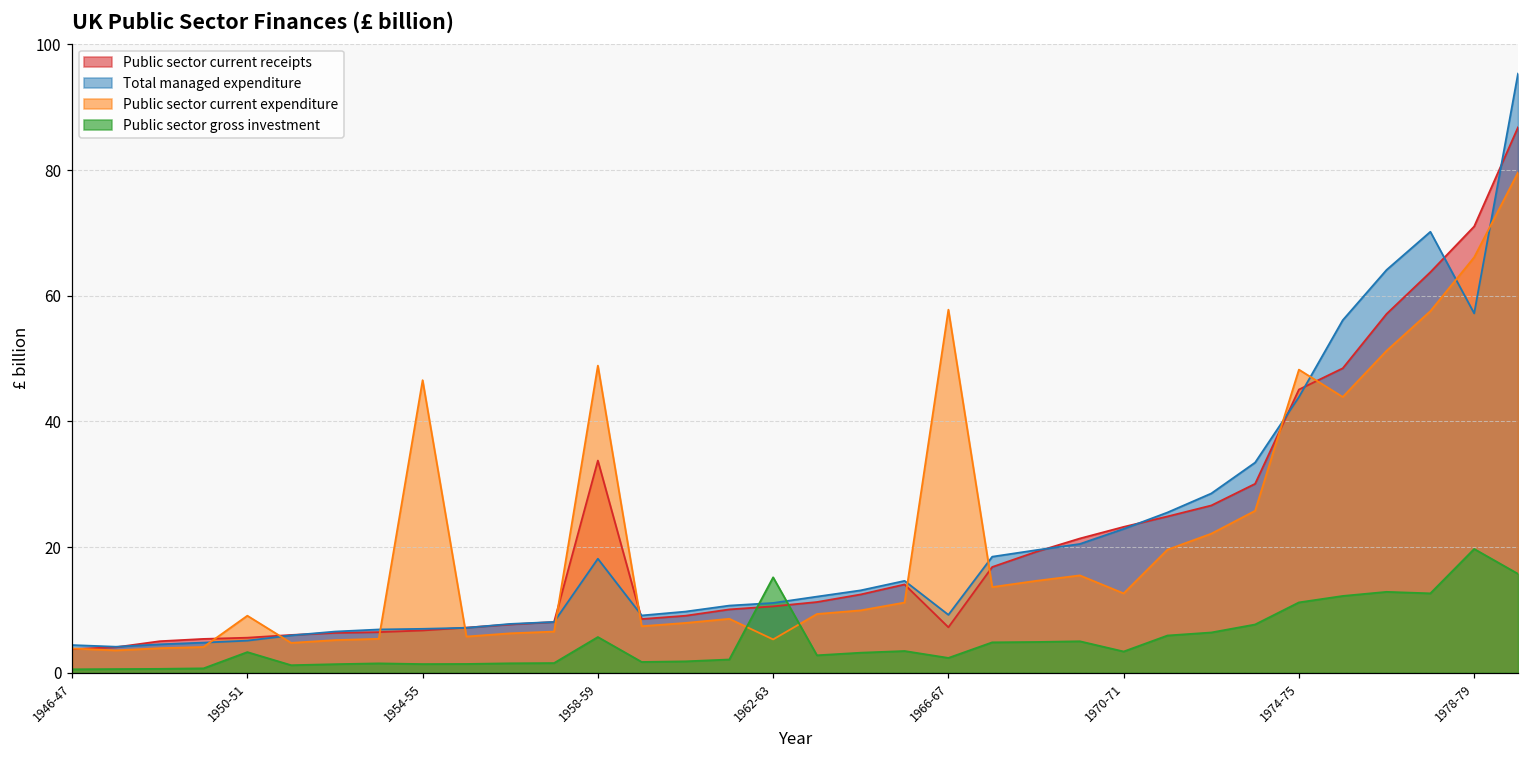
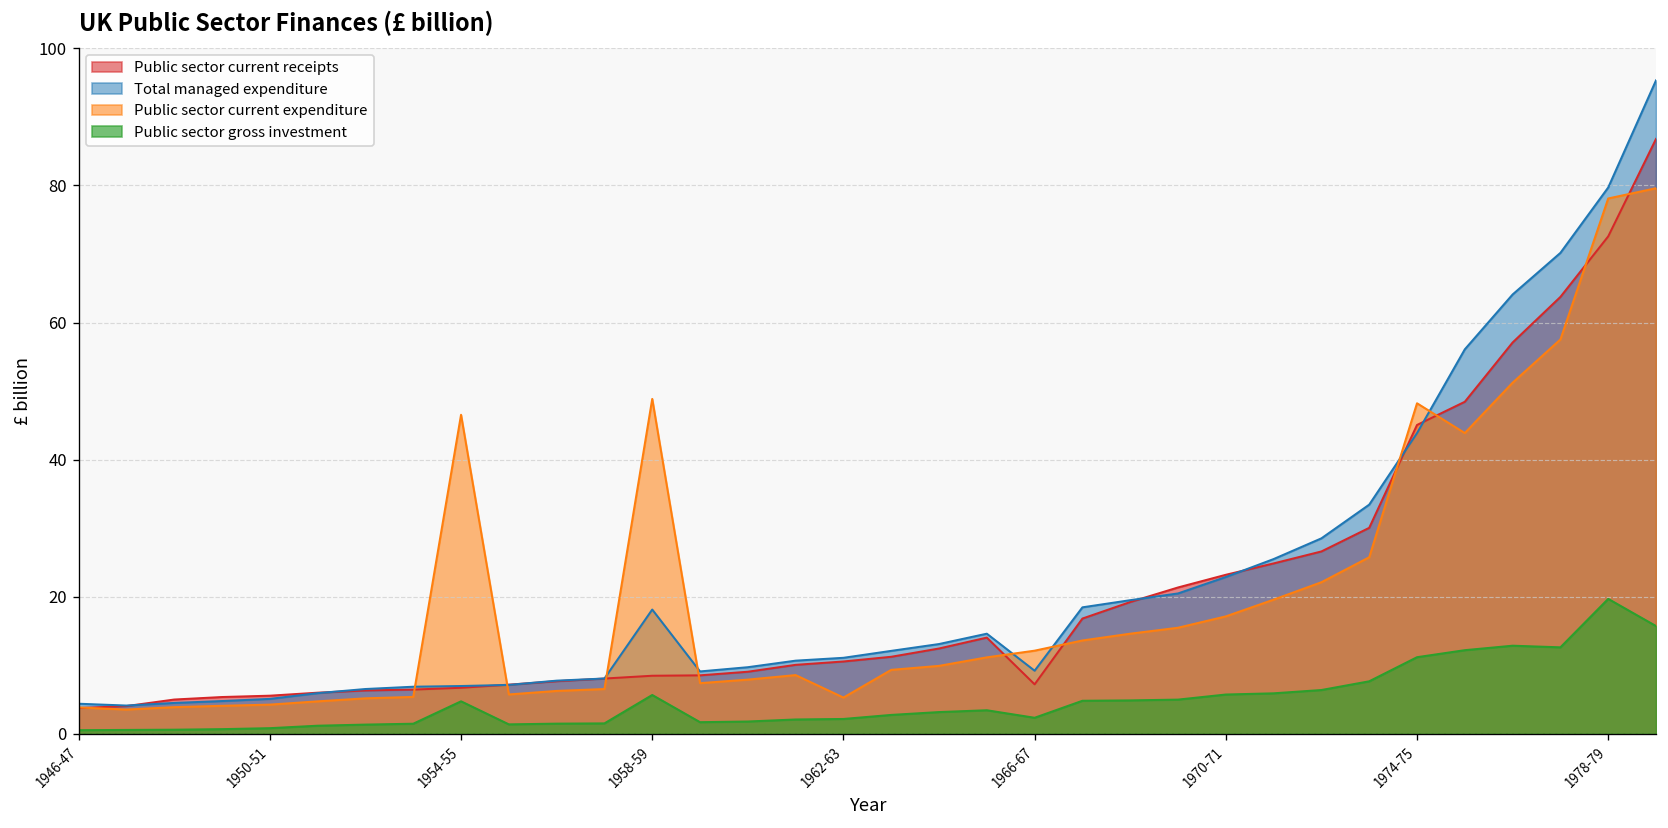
Public sector current expenditure, 1950-51: 9 -> 4
Public sector gross investment, 1950-51: 3 -> 1
Public sector gross investment, 1954-55: 1 -> 5
Public sector current receipts, 1958-59: 34 -> 8
Public sector gross investment, 1962-63: 15 -> 2
Public sector current expenditure, 1966-67: 58 -> 12
Public sector current expenditure, 1970-71: 13 -> 17
Public sector gross investment, 1970-71: 3 -> 6
Public sector current receipts, 1978-79: 71 -> 73
Total managed expenditure, 1978-79: 57 -> 80
Public sector current expenditure, 1978-79: 66 -> 78
